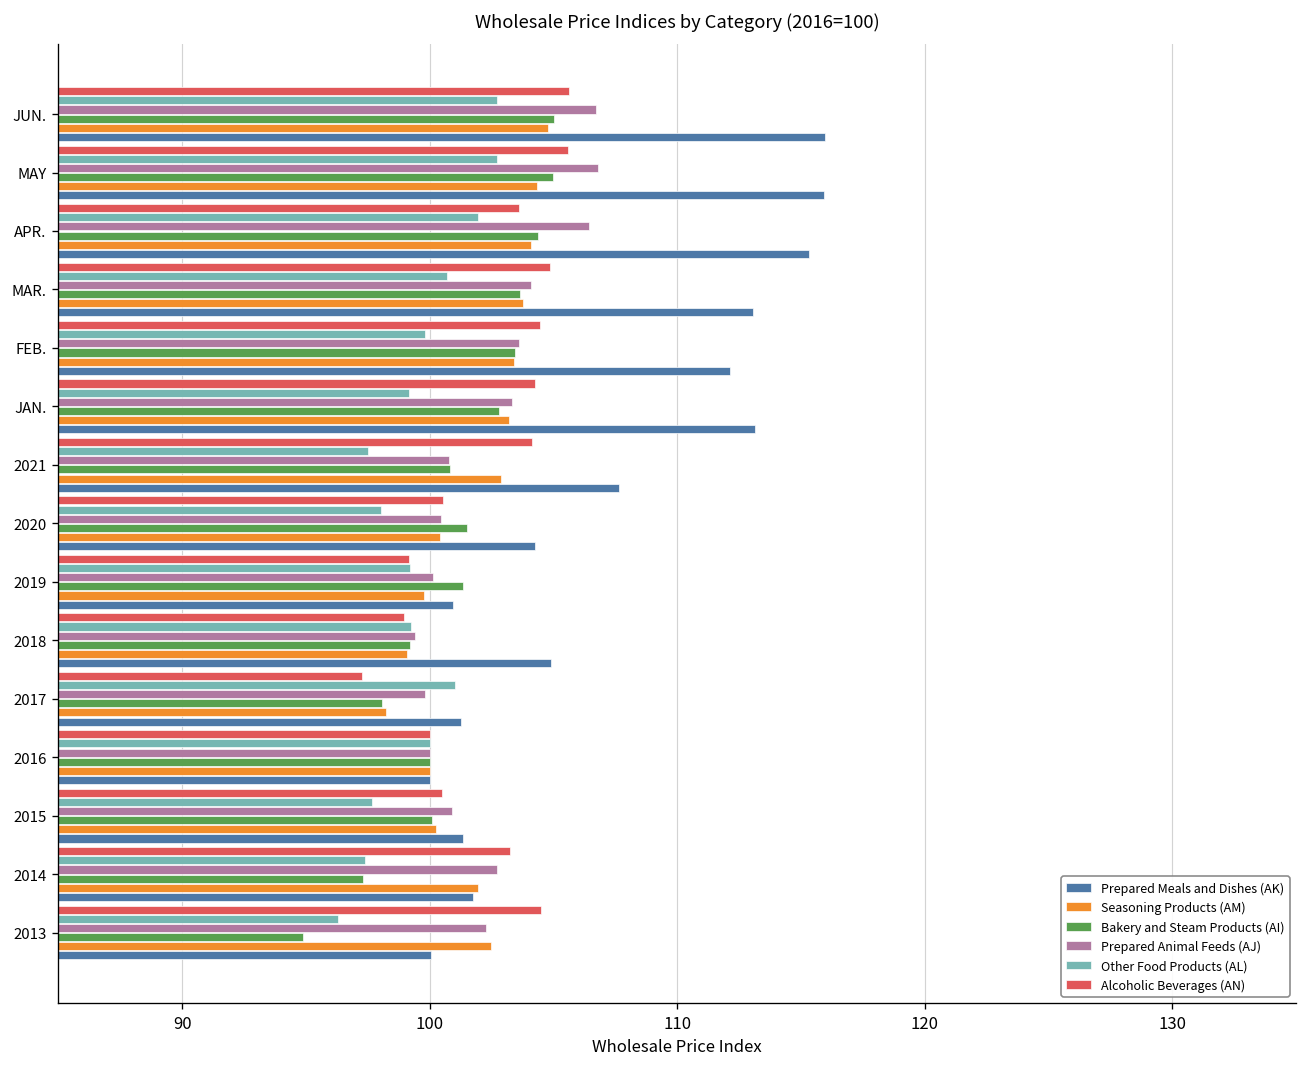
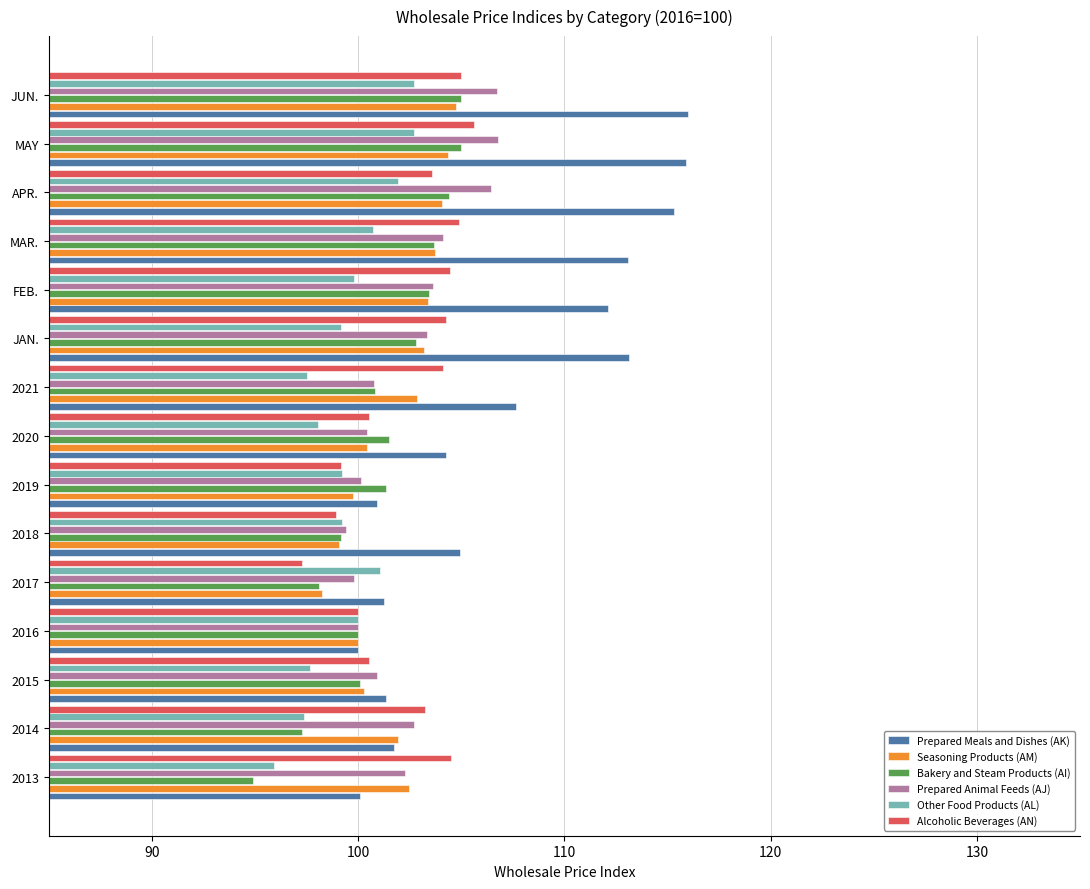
Alcoholic Beverages (AN), JUN.: 105.6 -> 105.0
Other Food Products (AL), 2013: 96.3 -> 95.9
